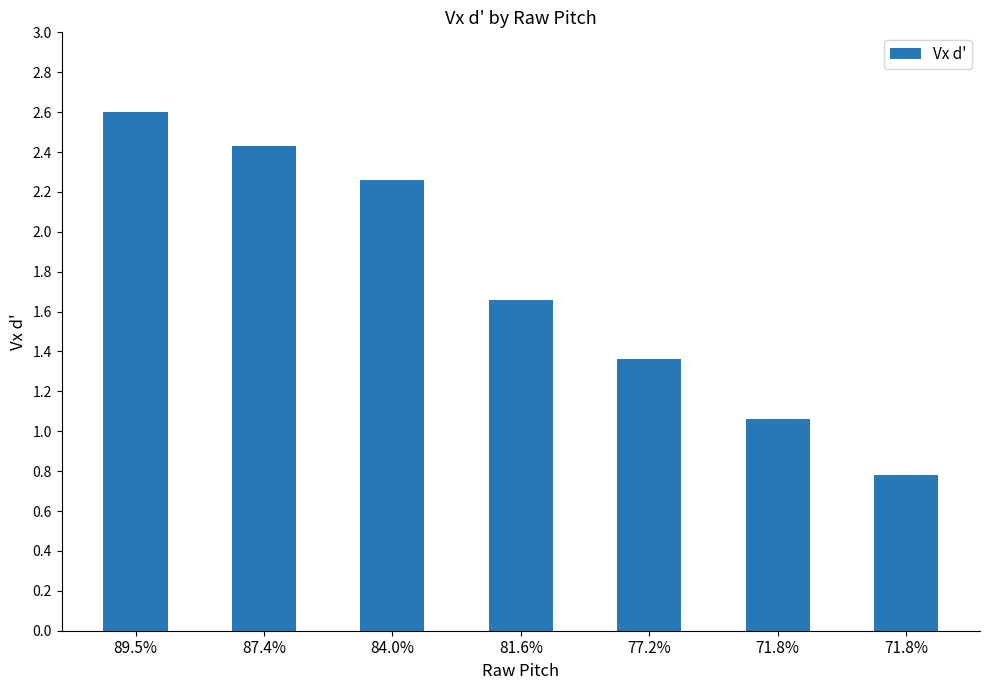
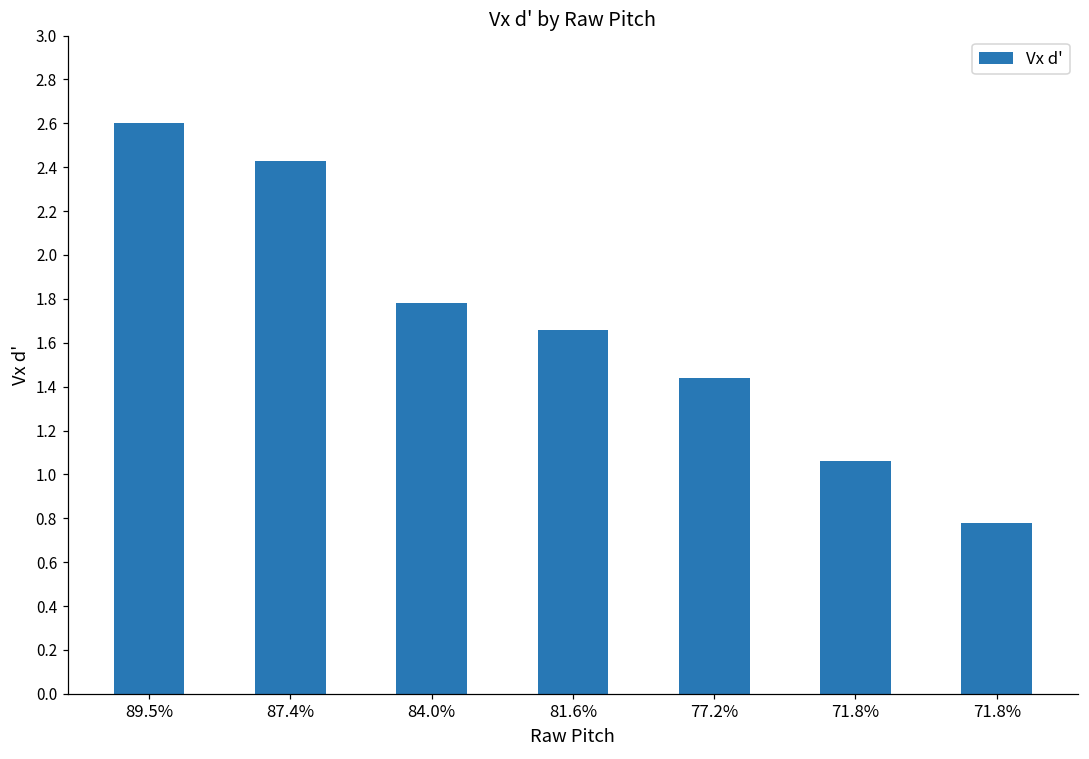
84.0%: 2.26 -> 1.78
77.2%: 1.36 -> 1.44
